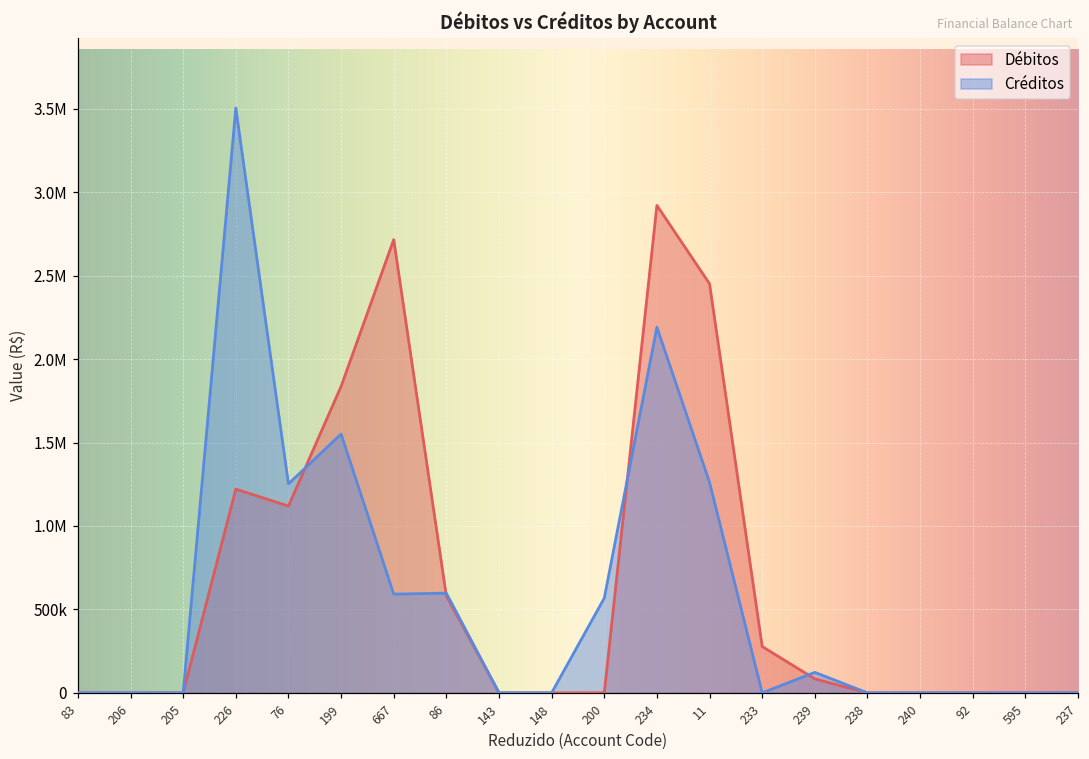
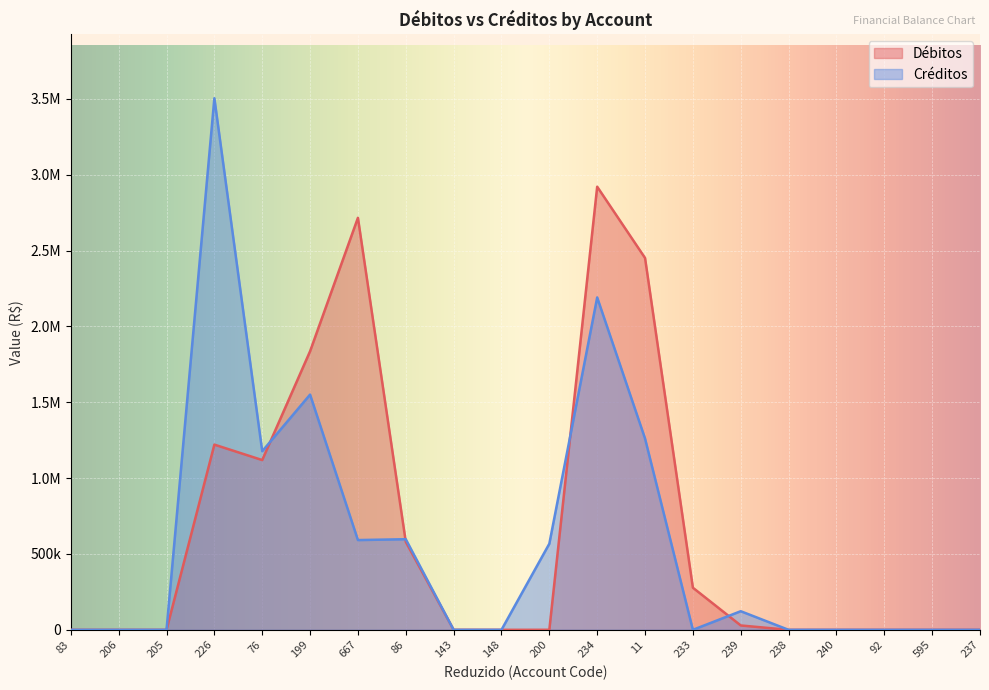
Créditos, 76: 1250000 -> 1180000
Débitos, 239: 80000 -> 30000
